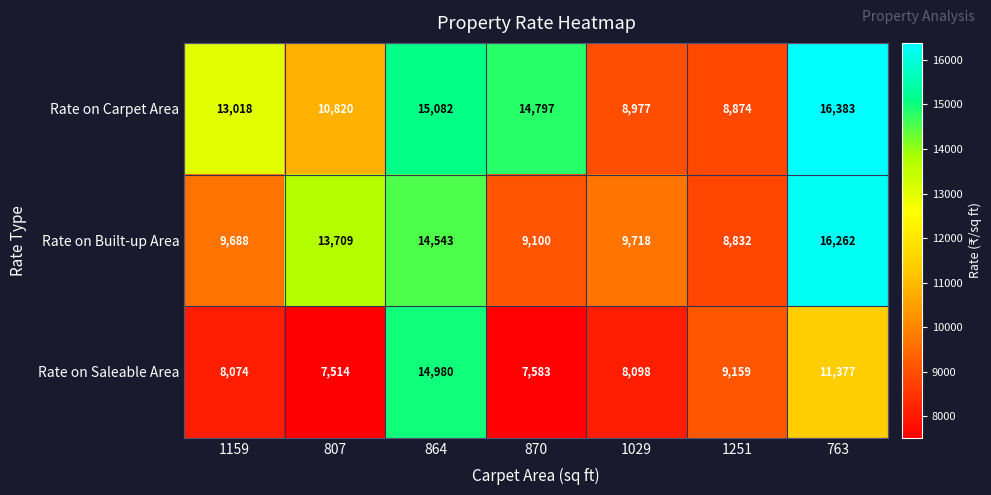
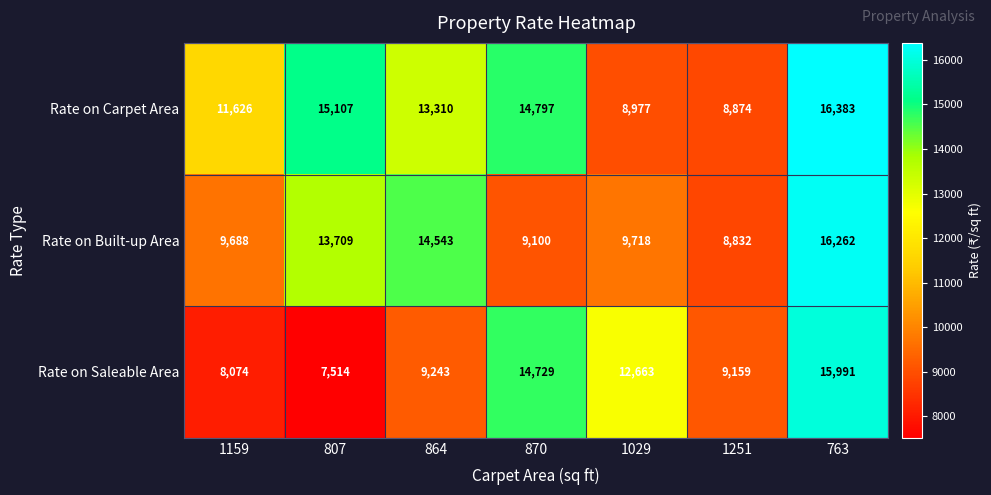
Rate on Carpet Area, 1159: 13,018 -> 11,626
Rate on Carpet Area, 807: 10,820 -> 15,107
Rate on Carpet Area, 864: 15,082 -> 13,310
Rate on Saleable Area, 864: 14,980 -> 9,243
Rate on Saleable Area, 870: 7,583 -> 14,729
Rate on Saleable Area, 1029: 8,098 -> 12,663
Rate on Saleable Area, 763: 11,377 -> 15,991
